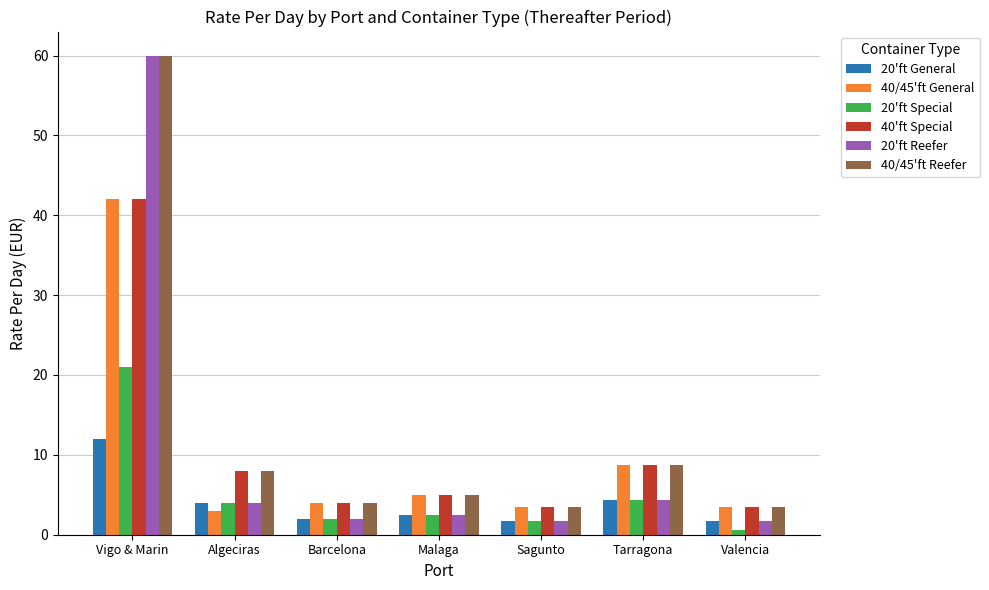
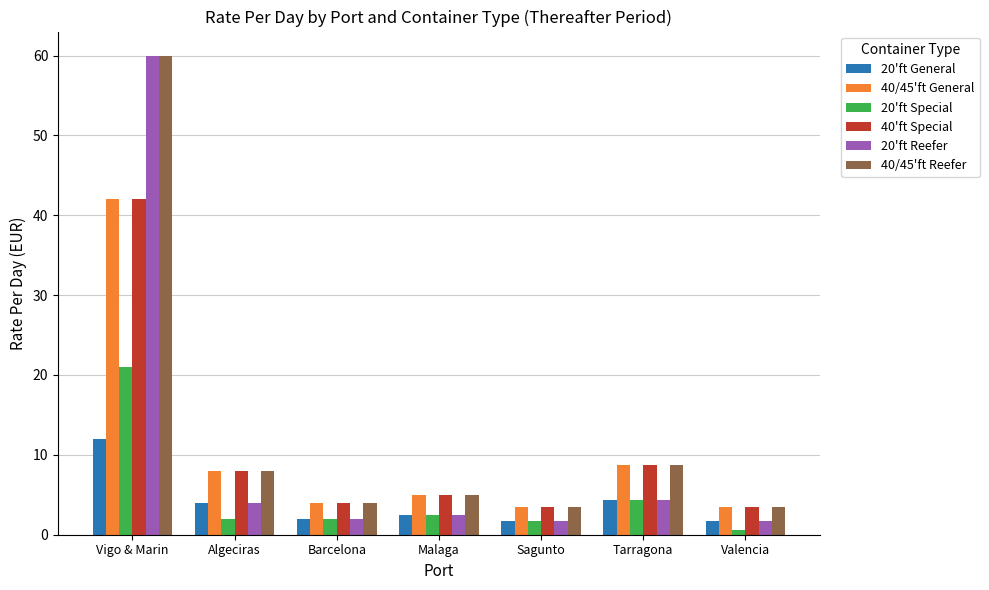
40/45'ft General, Algeciras: 3 -> 8
20'ft Special, Algeciras: 4 -> 2
